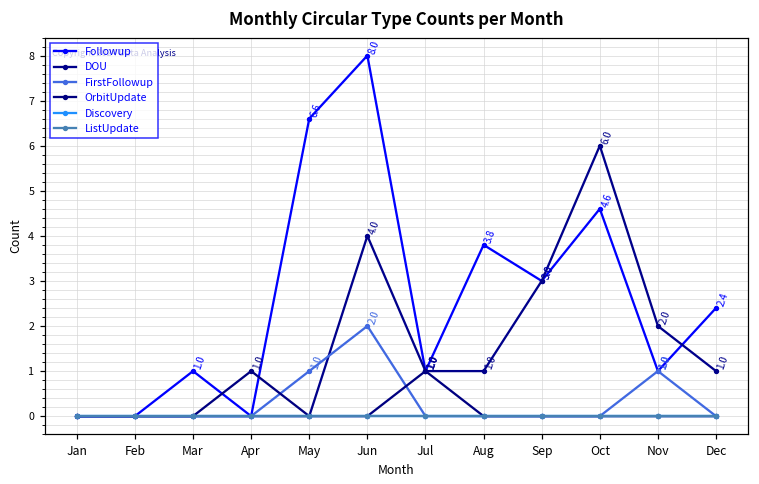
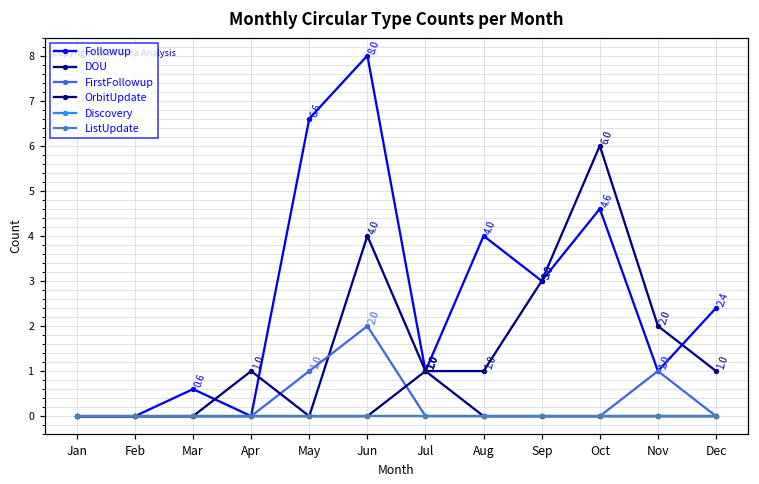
Followup, Mar: 1.0 -> 0.6
Followup, Aug: 3.8 -> 4.0
